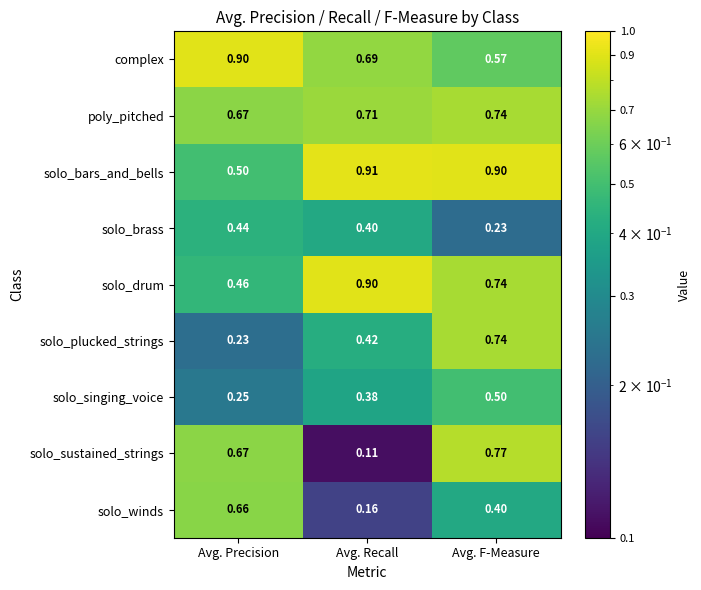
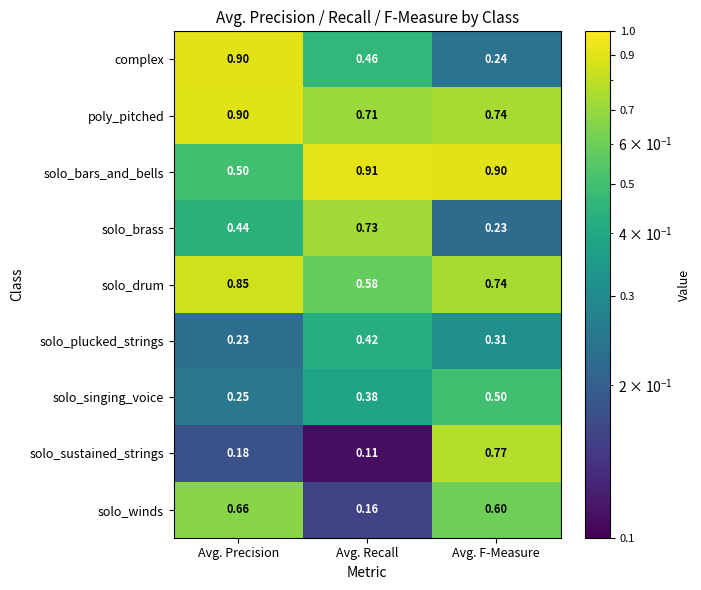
complex, Avg. Recall: 0.69 -> 0.46
complex, Avg. F-Measure: 0.57 -> 0.24
poly_pitched, Avg. Precision: 0.67 -> 0.90
solo_brass, Avg. Recall: 0.40 -> 0.73
solo_drum, Avg. Precision: 0.46 -> 0.85
solo_drum, Avg. Recall: 0.90 -> 0.58
solo_plucked_strings, Avg. F-Measure: 0.74 -> 0.31
solo_sustained_strings, Avg. Precision: 0.67 -> 0.18
solo_winds, Avg. F-Measure: 0.40 -> 0.60
